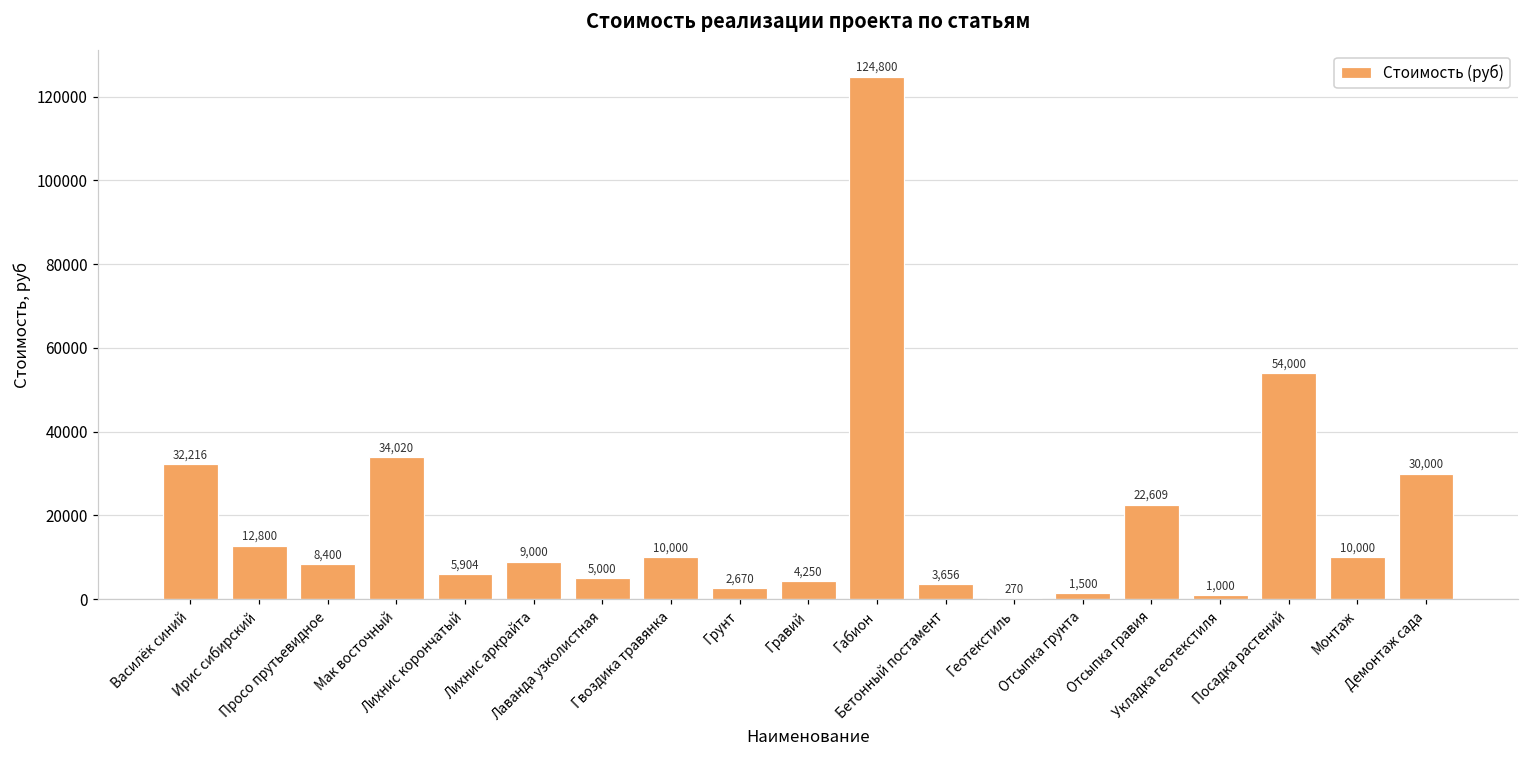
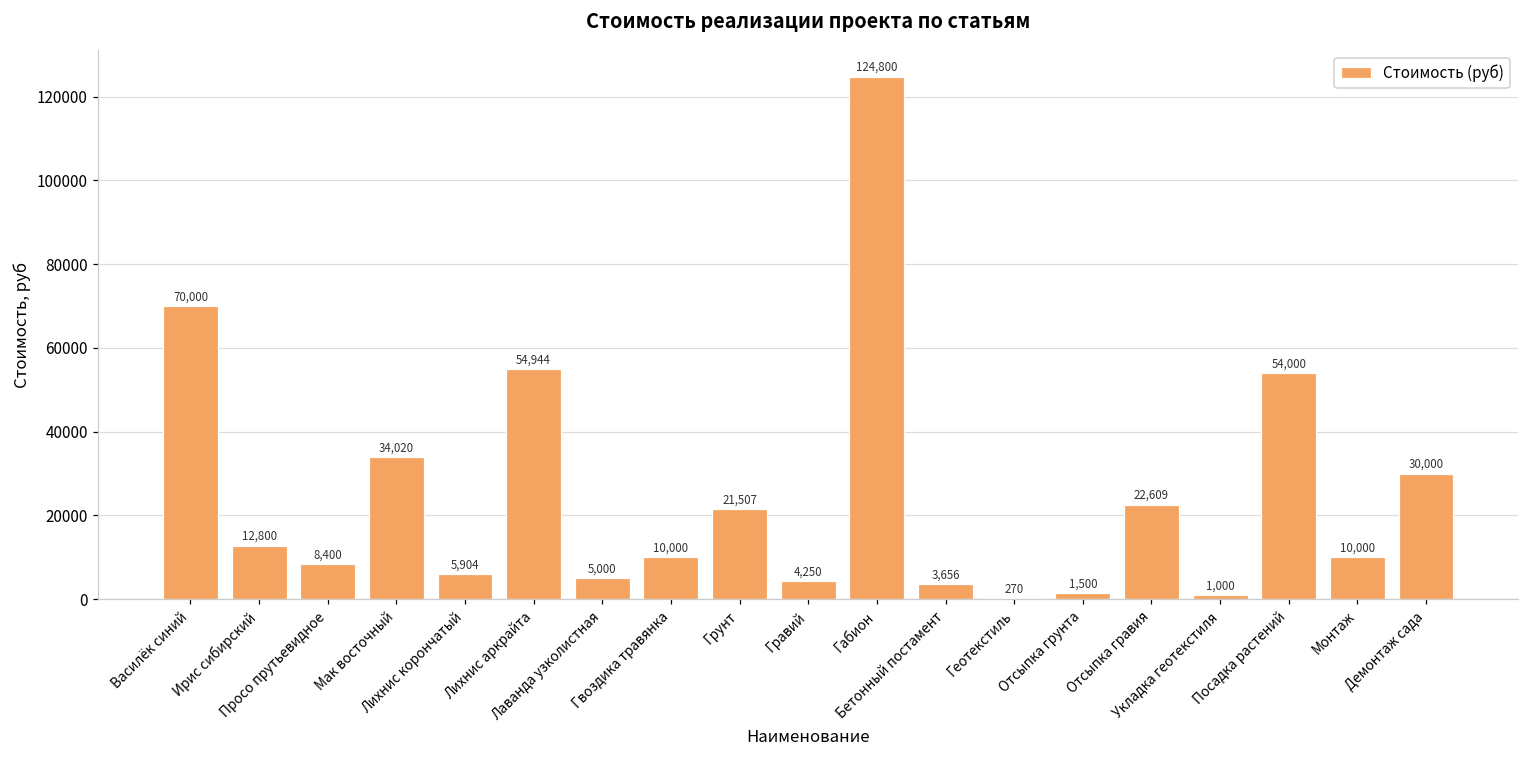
Василёк синий: 32,216 -> 70,000
Лихнис аркрайта: 9,000 -> 54,944
Грунт: 2,670 -> 21,507
